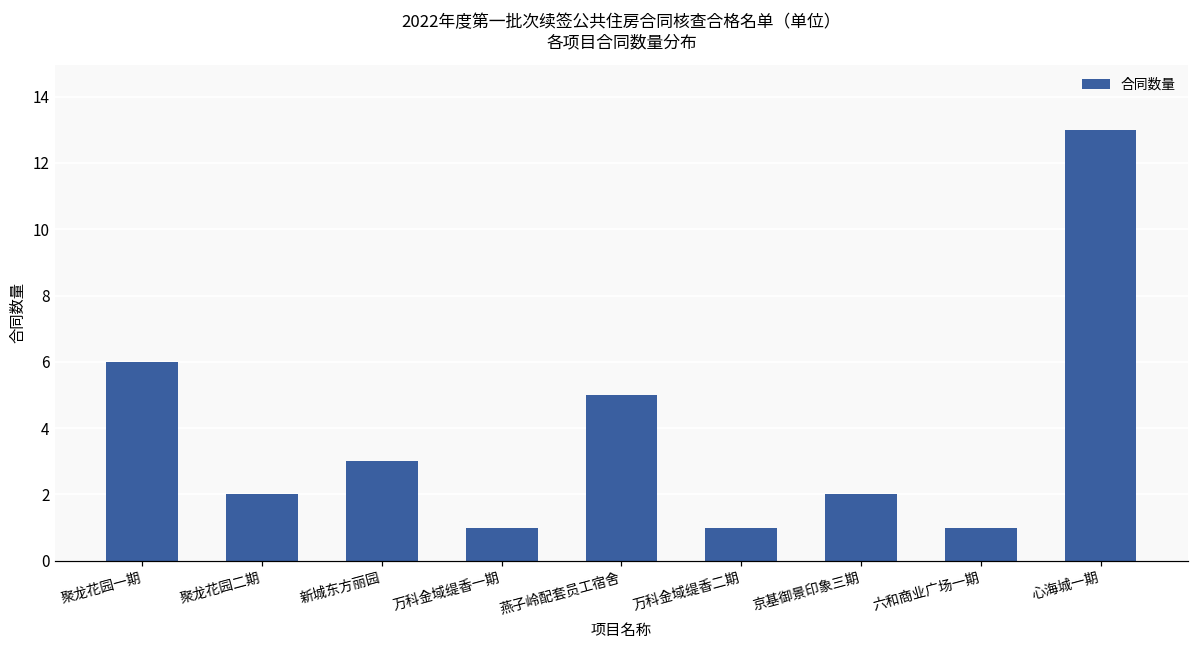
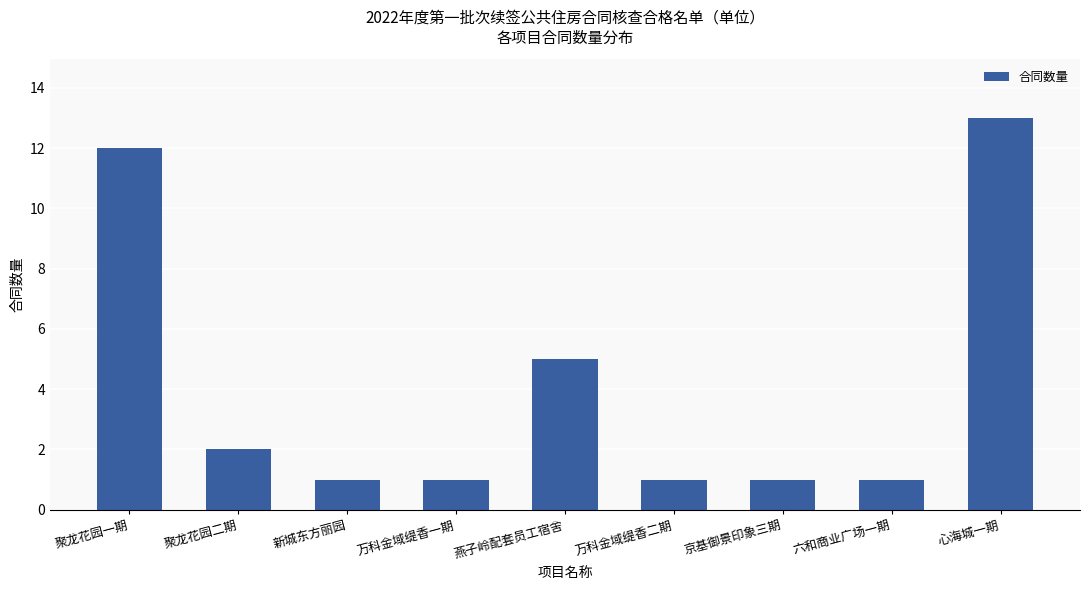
聚龙花园一期: 6 -> 12
新城东方丽园: 3 -> 1
京基御景印象三期: 2 -> 1
